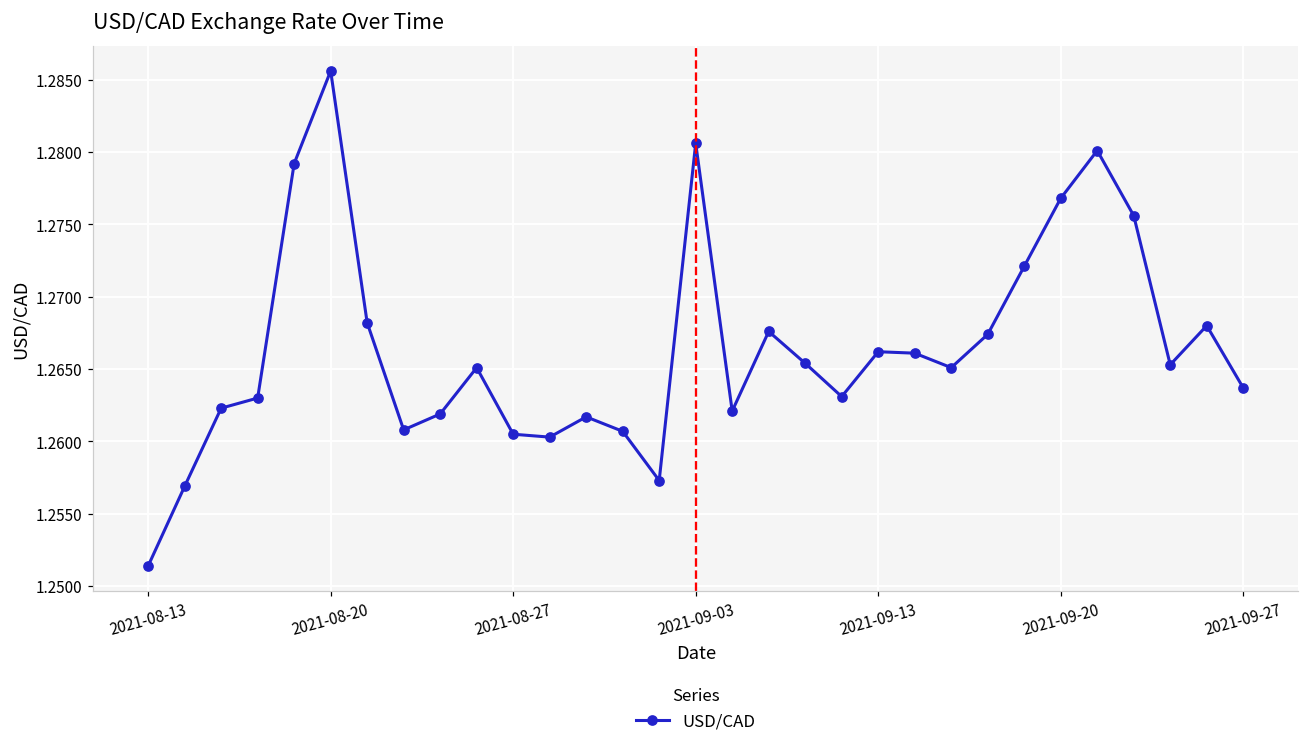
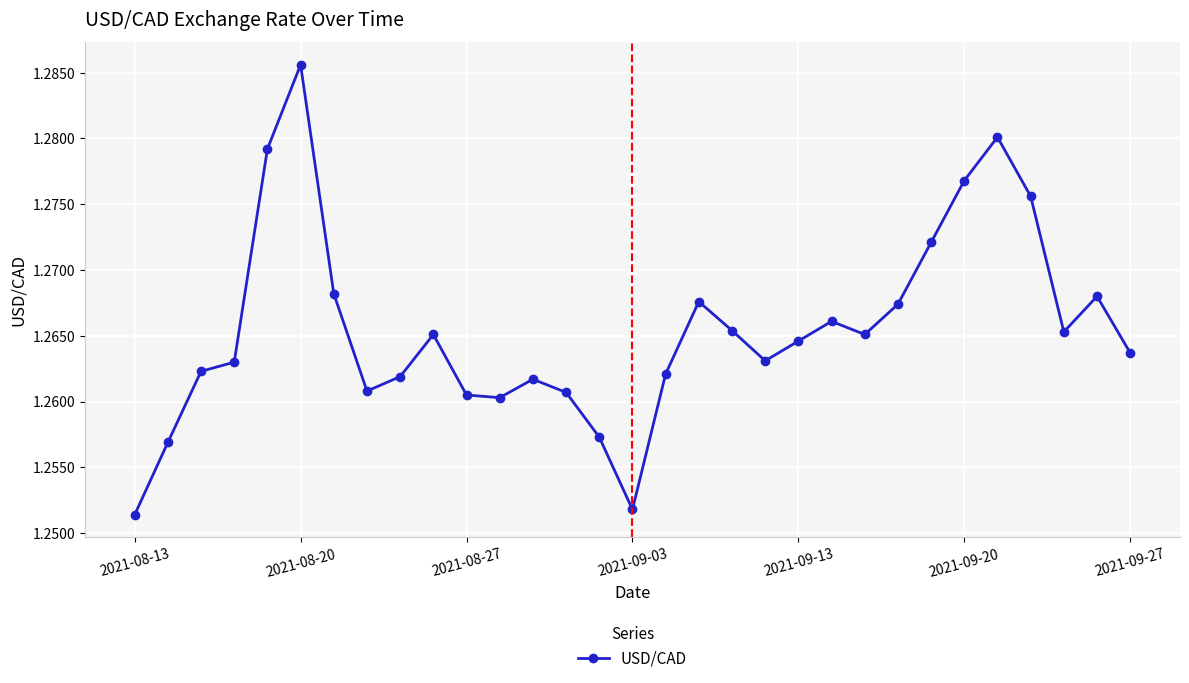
2021-09-03: 1.2806 -> 1.2518
2021-09-13: 1.2662 -> 1.2646
